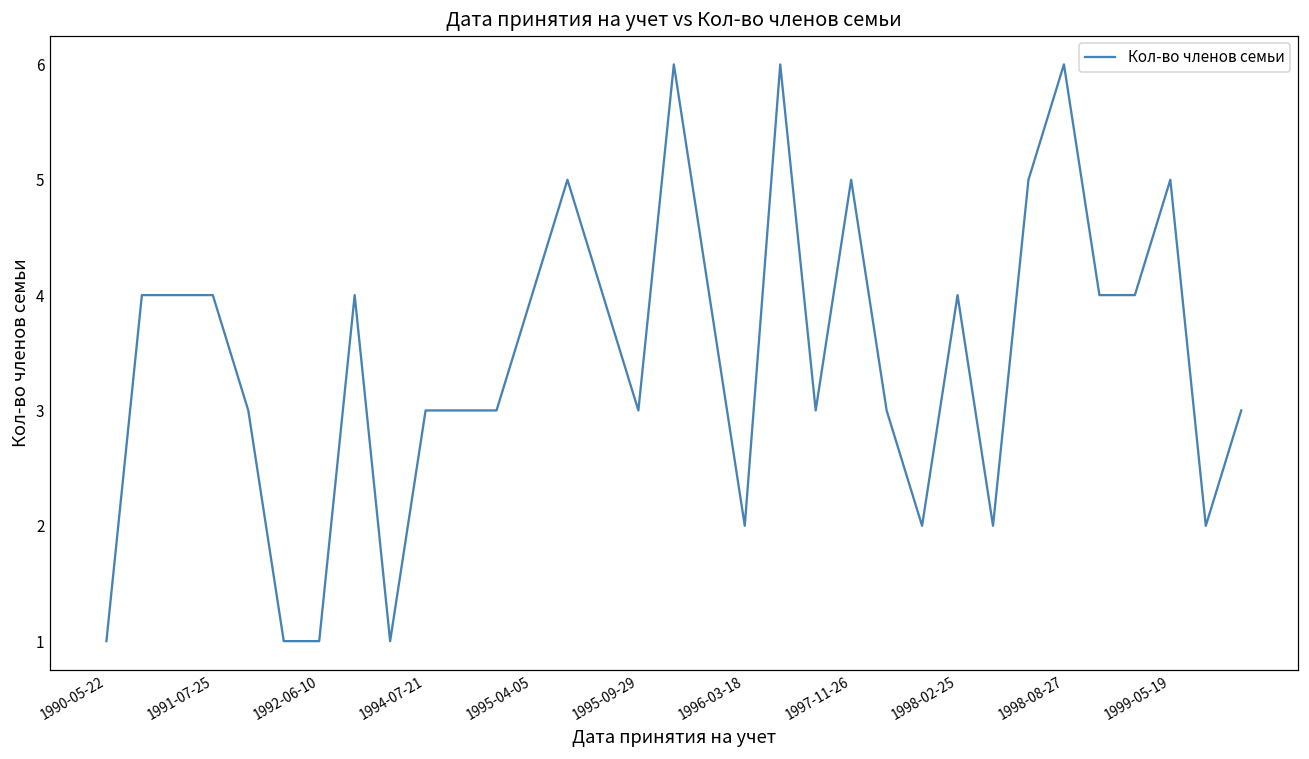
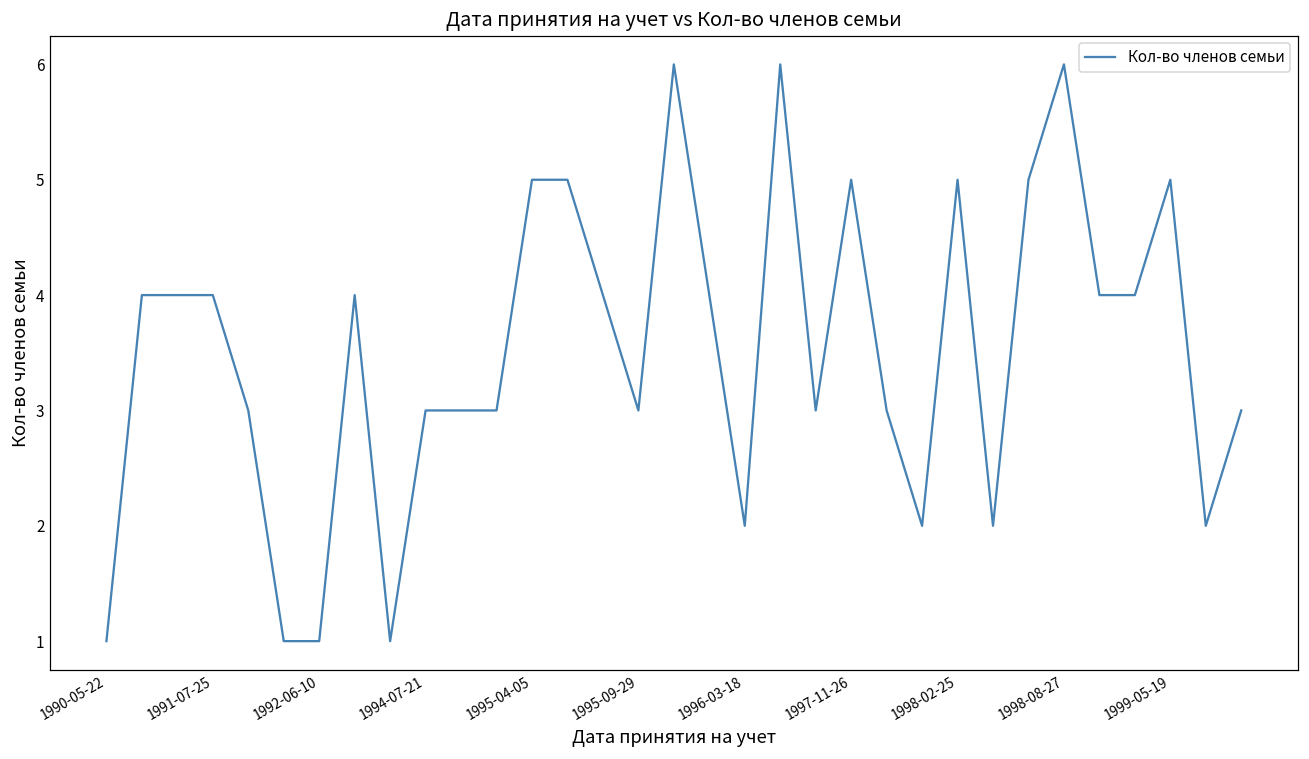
1995-04-05: 4 -> 5
1998-02-25: 4 -> 5
